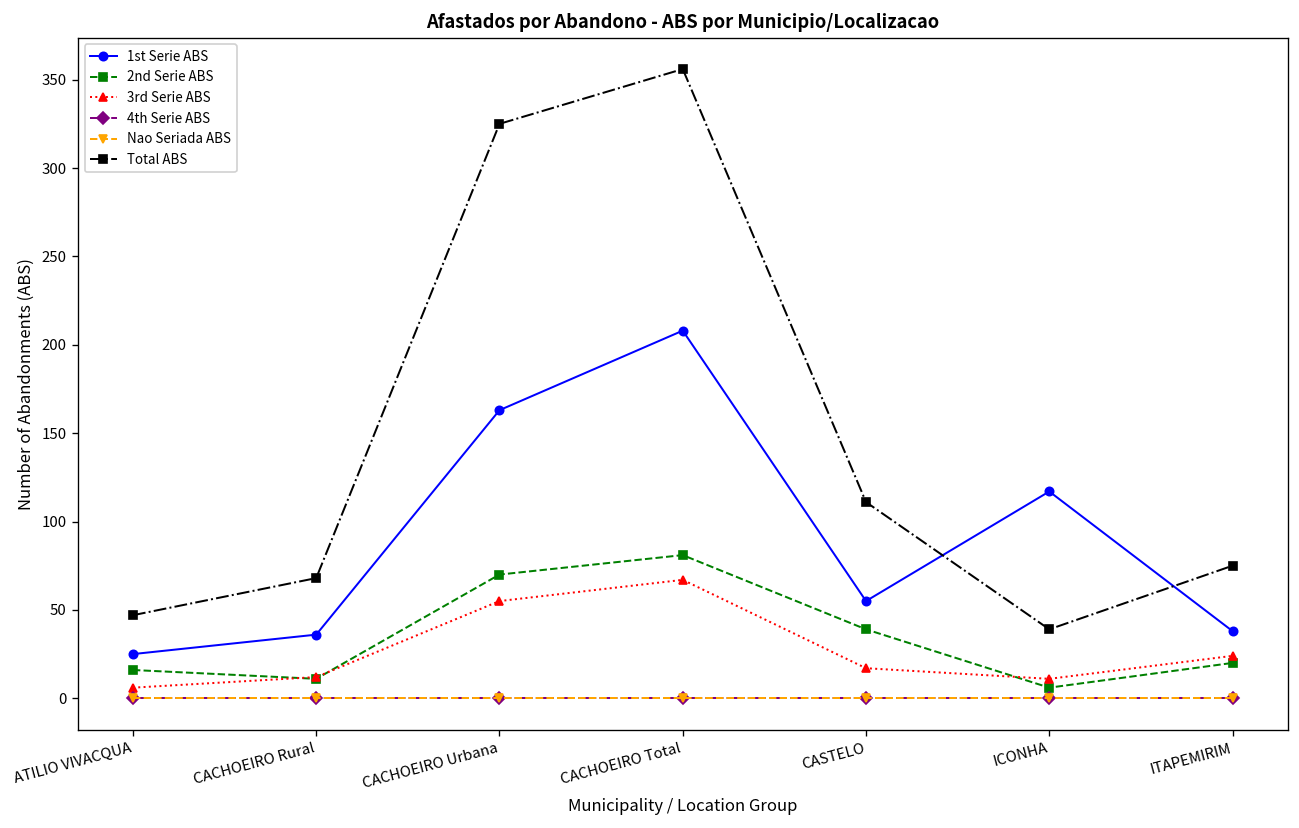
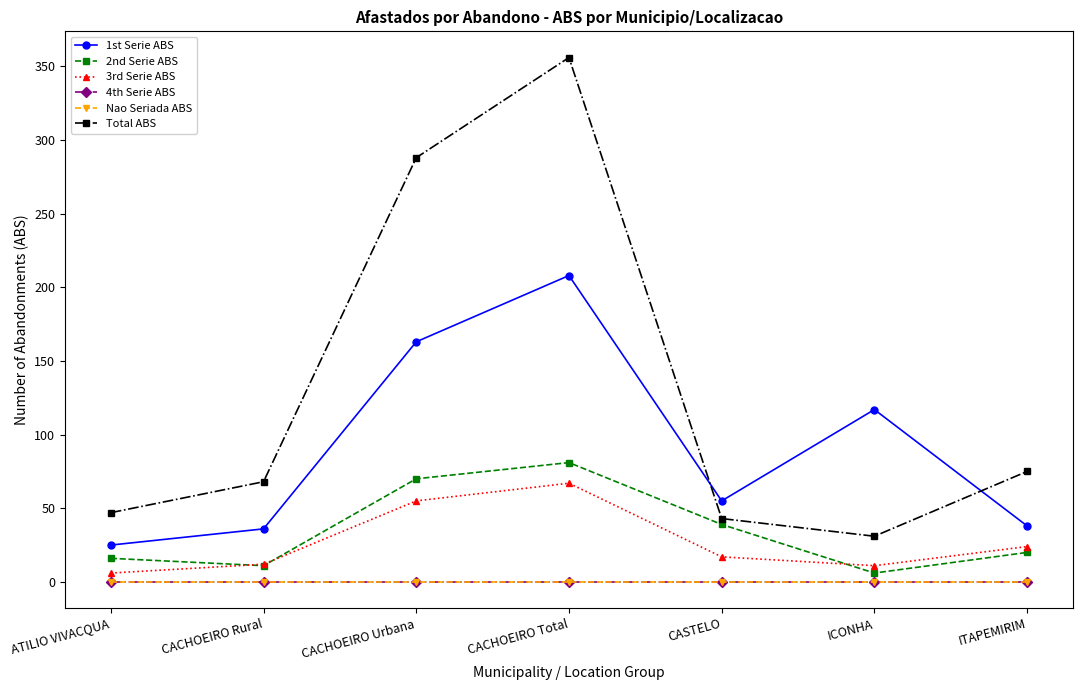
Total ABS, CACHOEIRO Urbana: 325 -> 288
Total ABS, CASTELO: 111 -> 43
Total ABS, ICONHA: 39 -> 31
